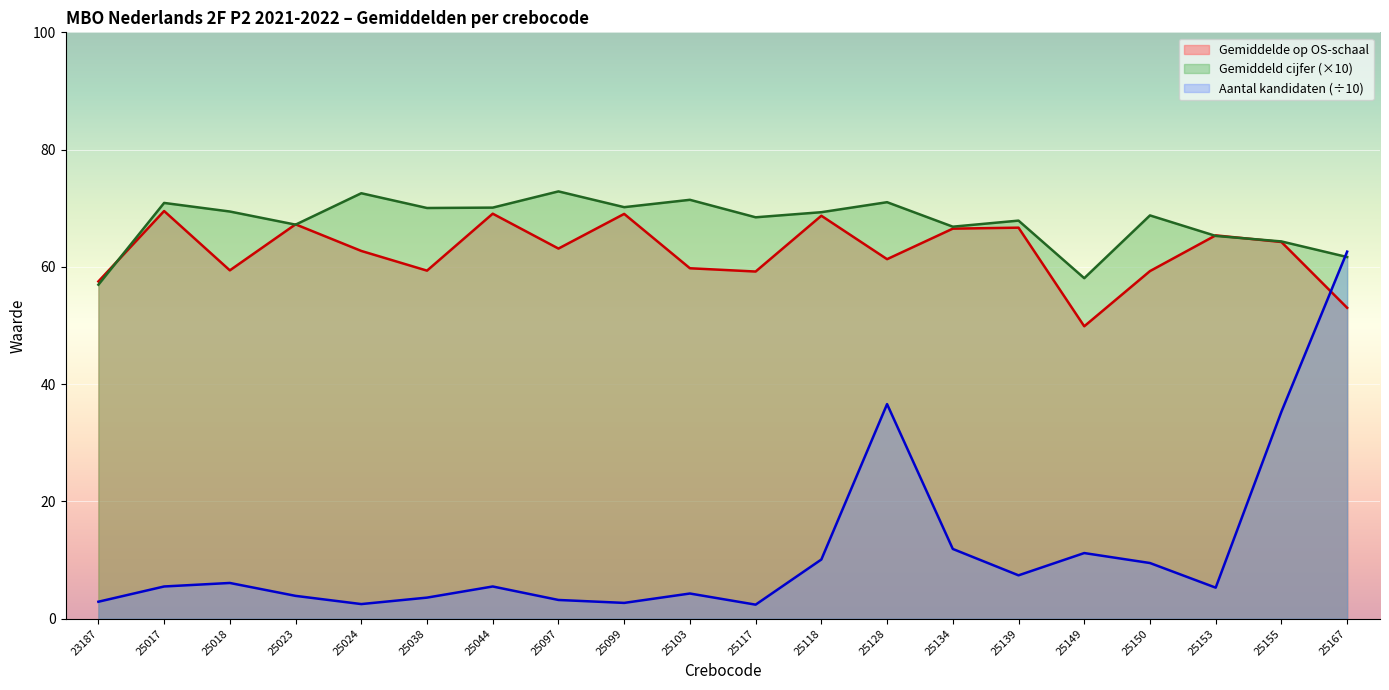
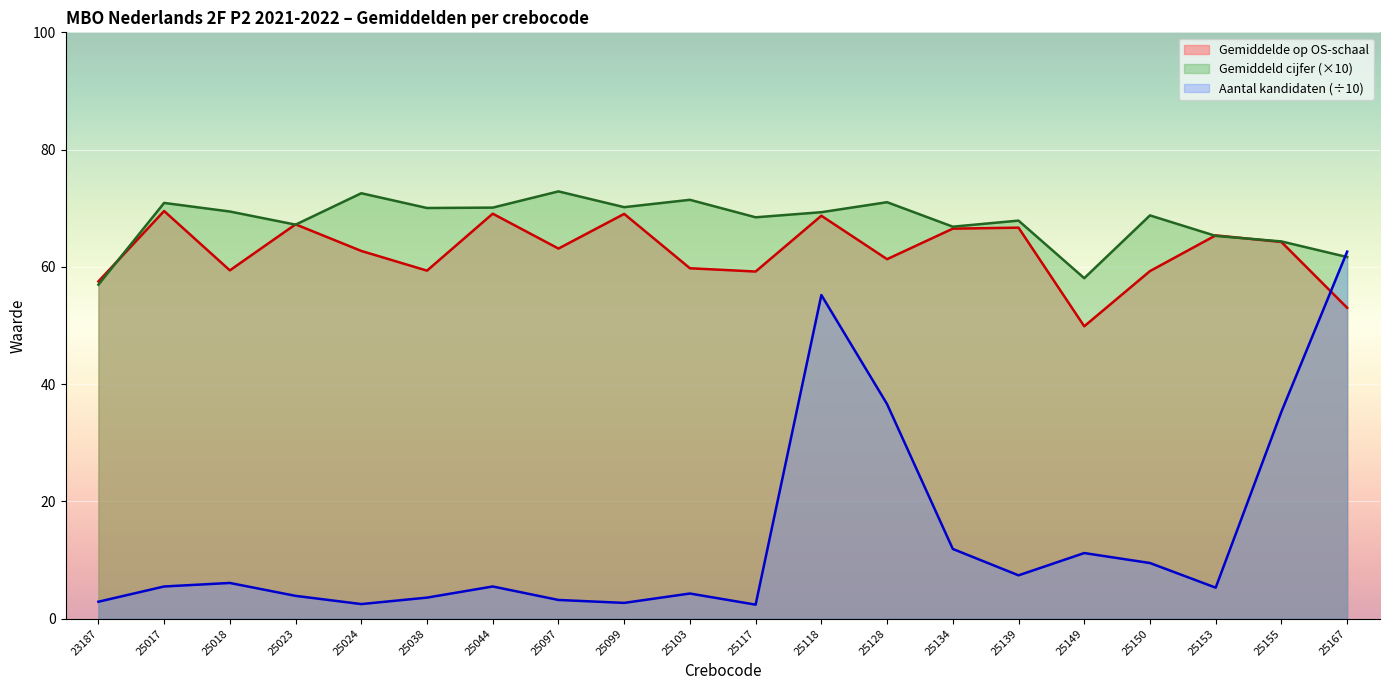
Aantal kandidaten (÷10), 25118: 10 -> 55
